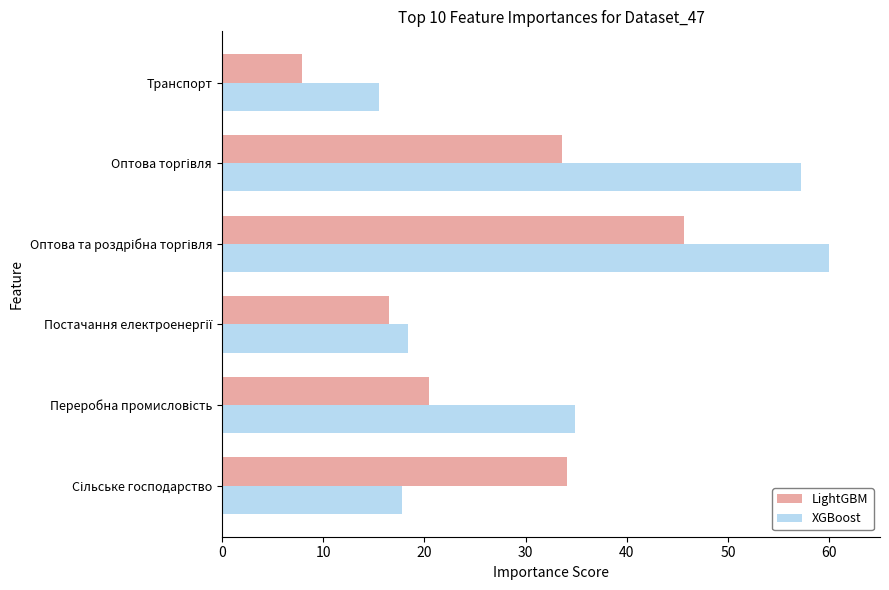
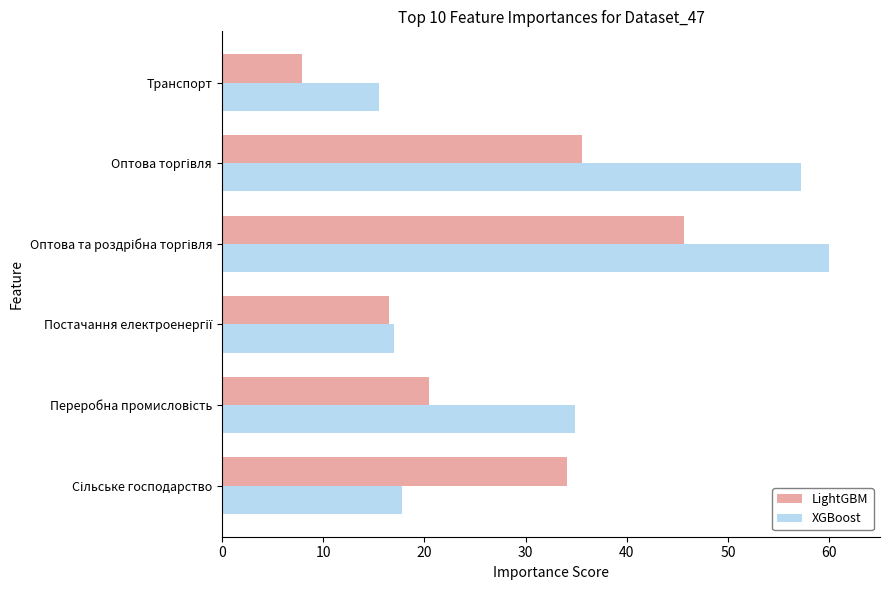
LightGBM, Оптова торгівля: 33.6 -> 35.6
XGBoost, Постачання електроенергії: 18.3 -> 17.0
